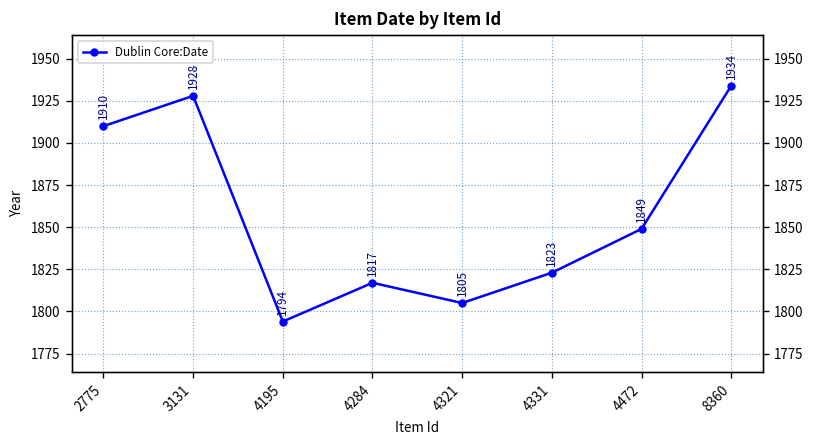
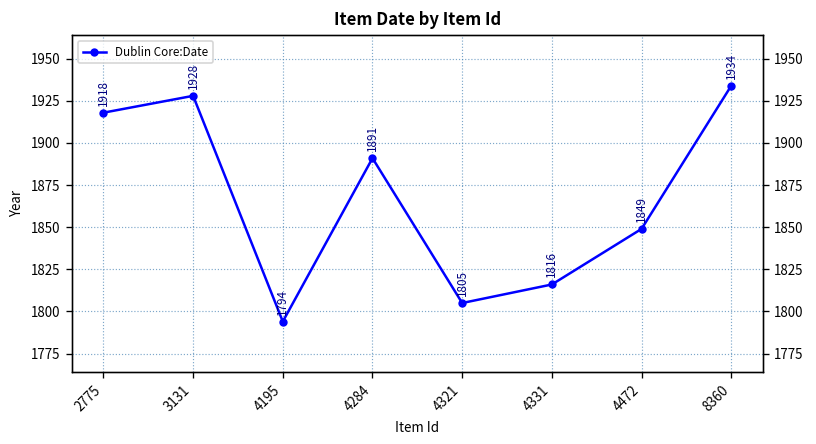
2775: 1910 -> 1918
4284: 1817 -> 1891
4331: 1823 -> 1816
